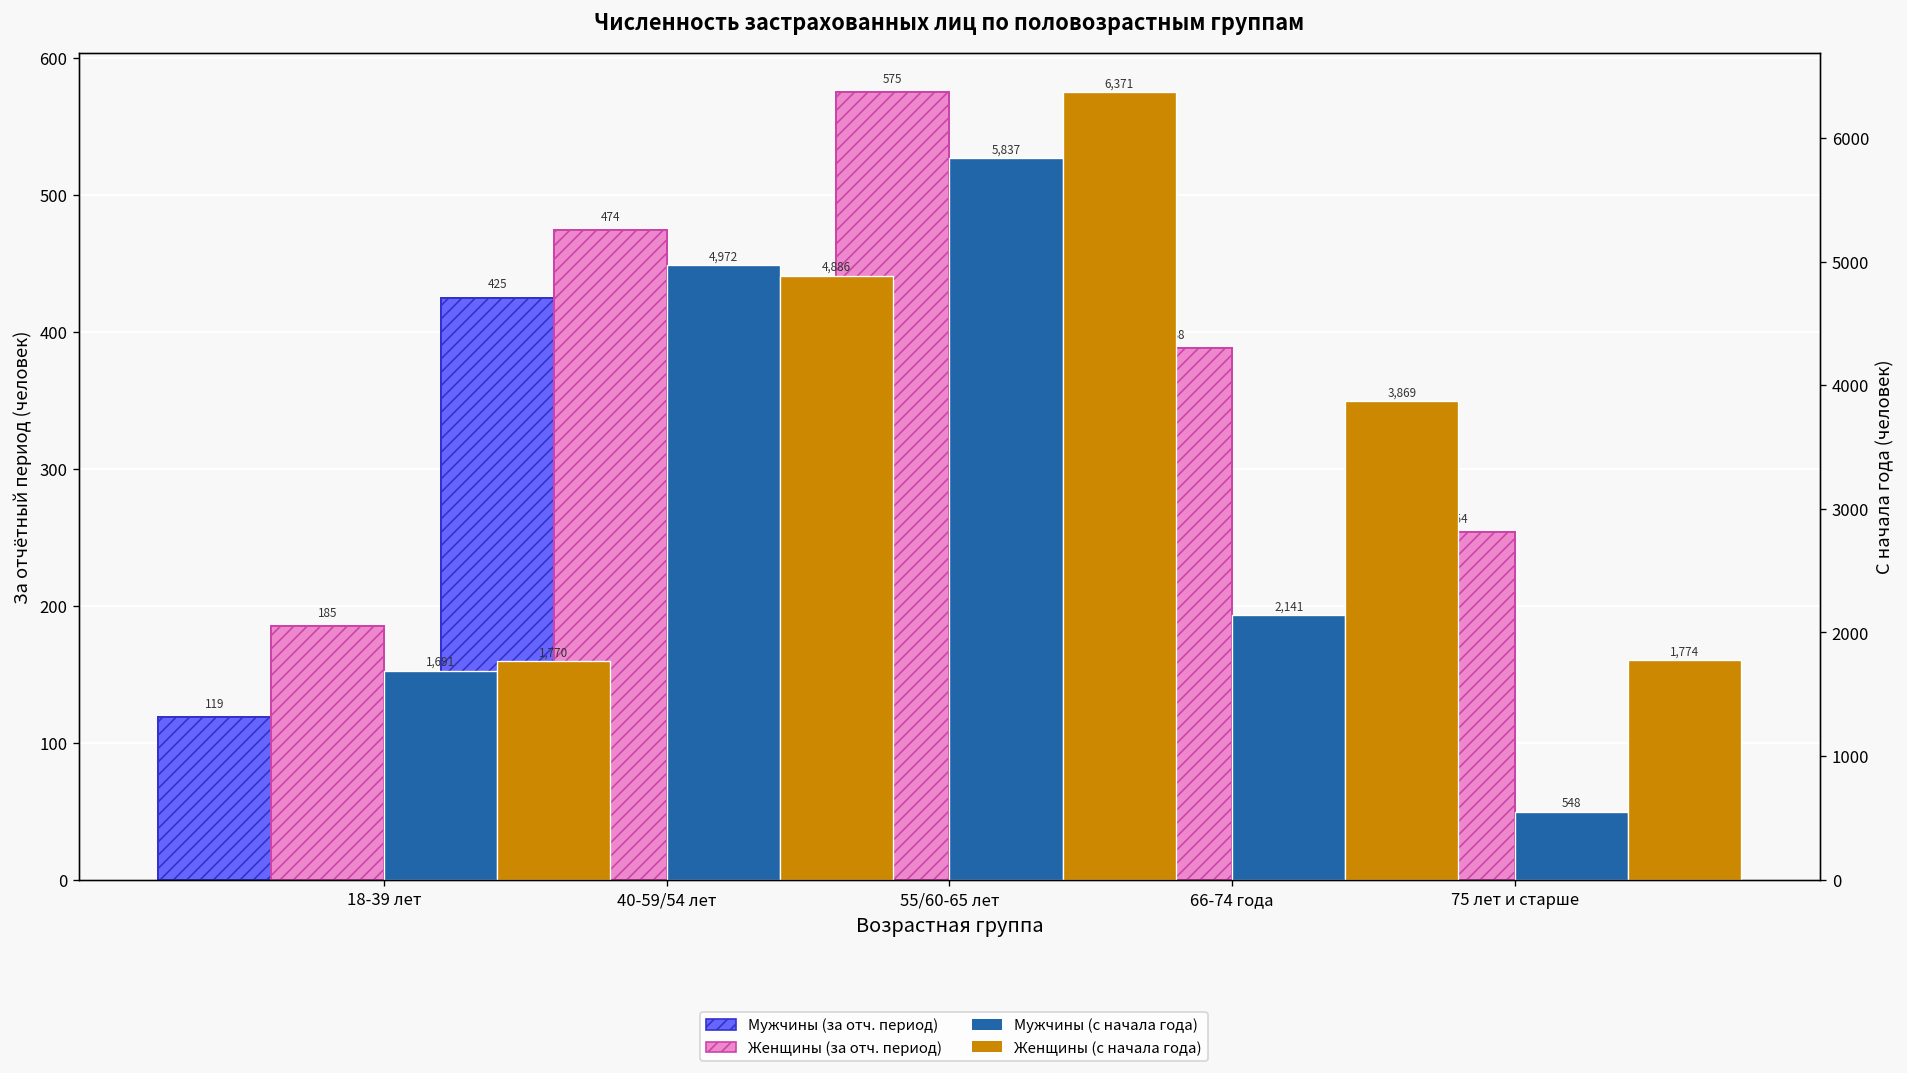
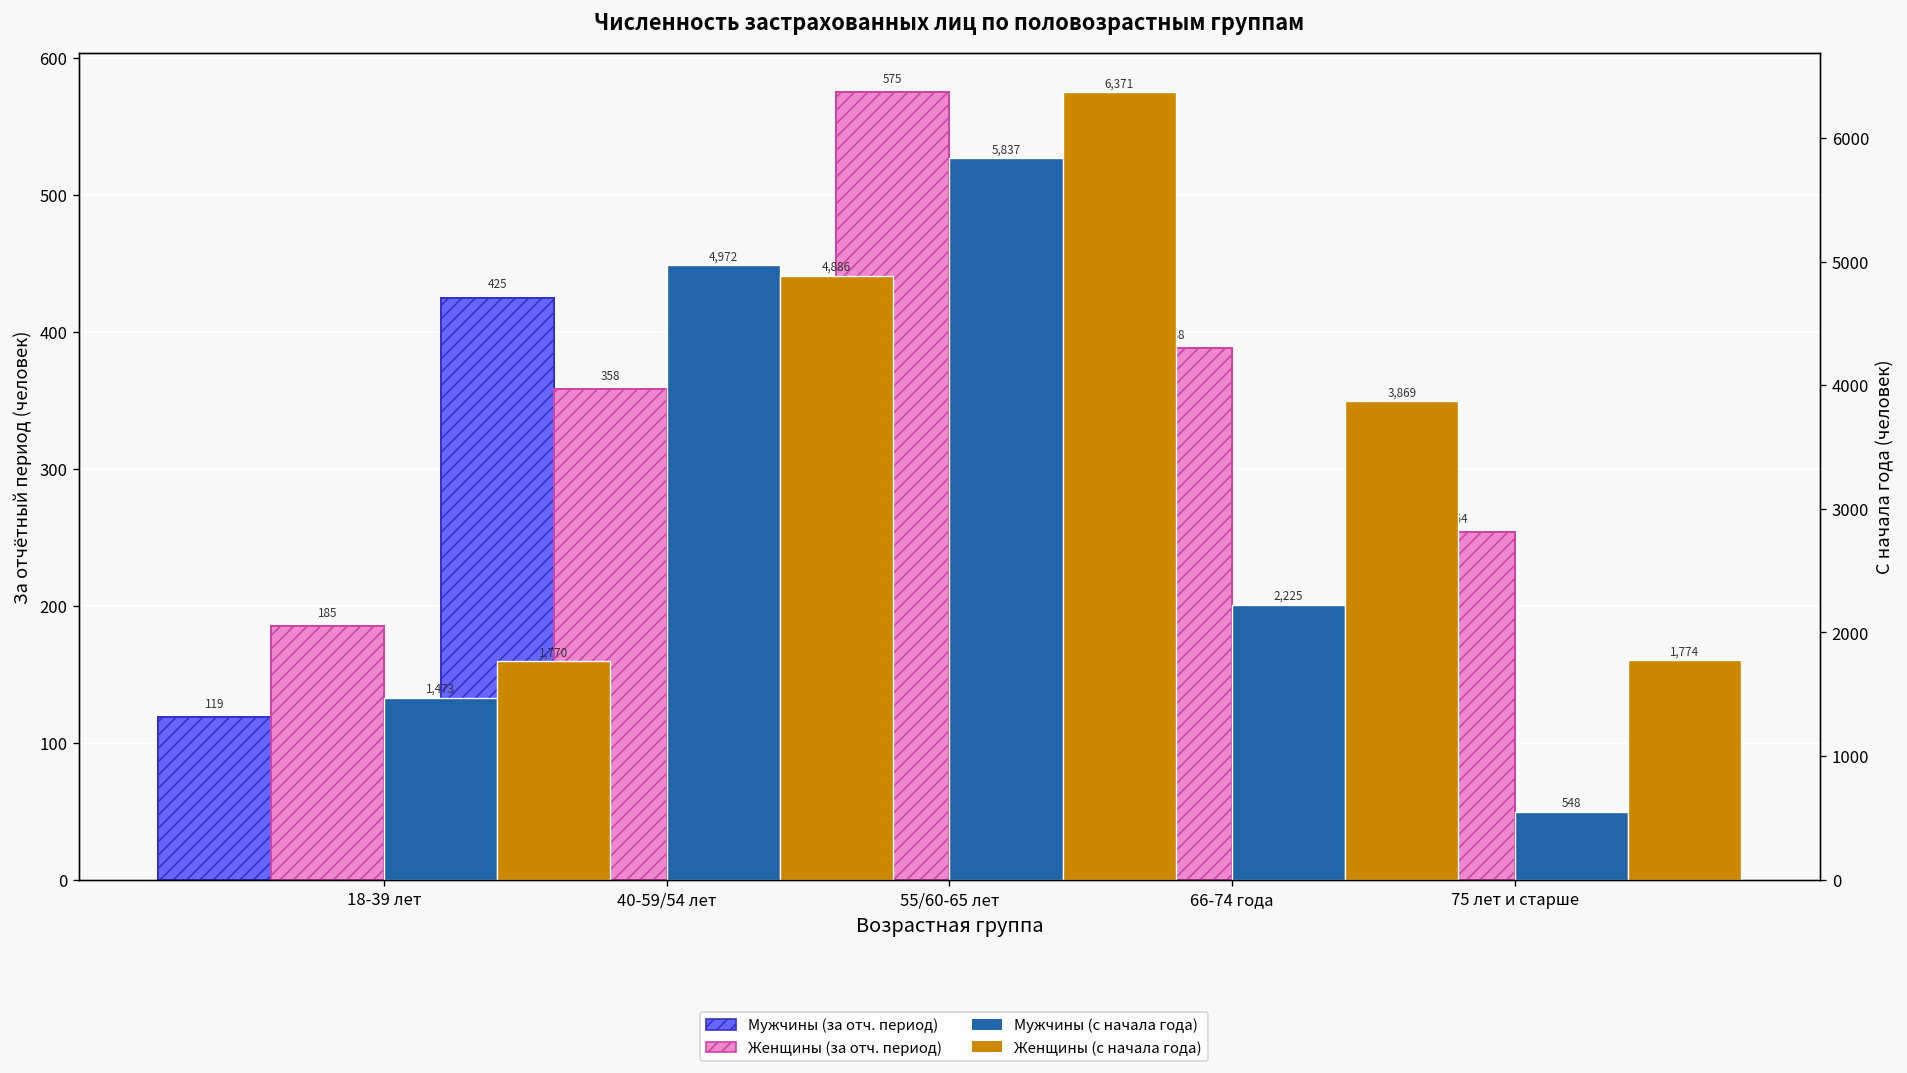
Женщины (за отч. период), 40-59/54 лет: 474 -> 358
Мужчины (с начала года), 18-39 лет: 1,691 -> 1,473
Мужчины (с начала года), 66-74 года: 2,141 -> 2,225
